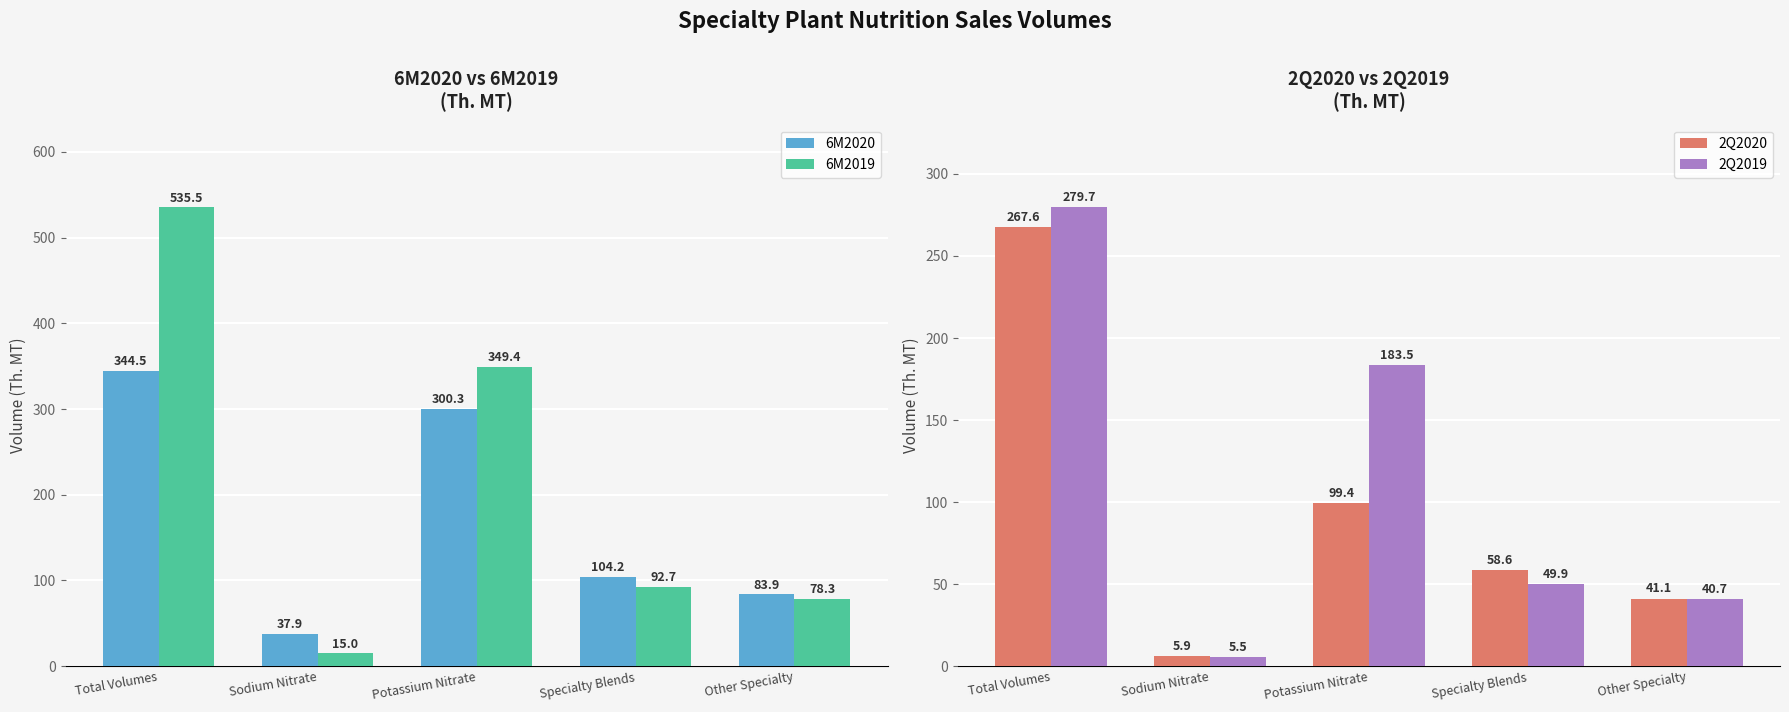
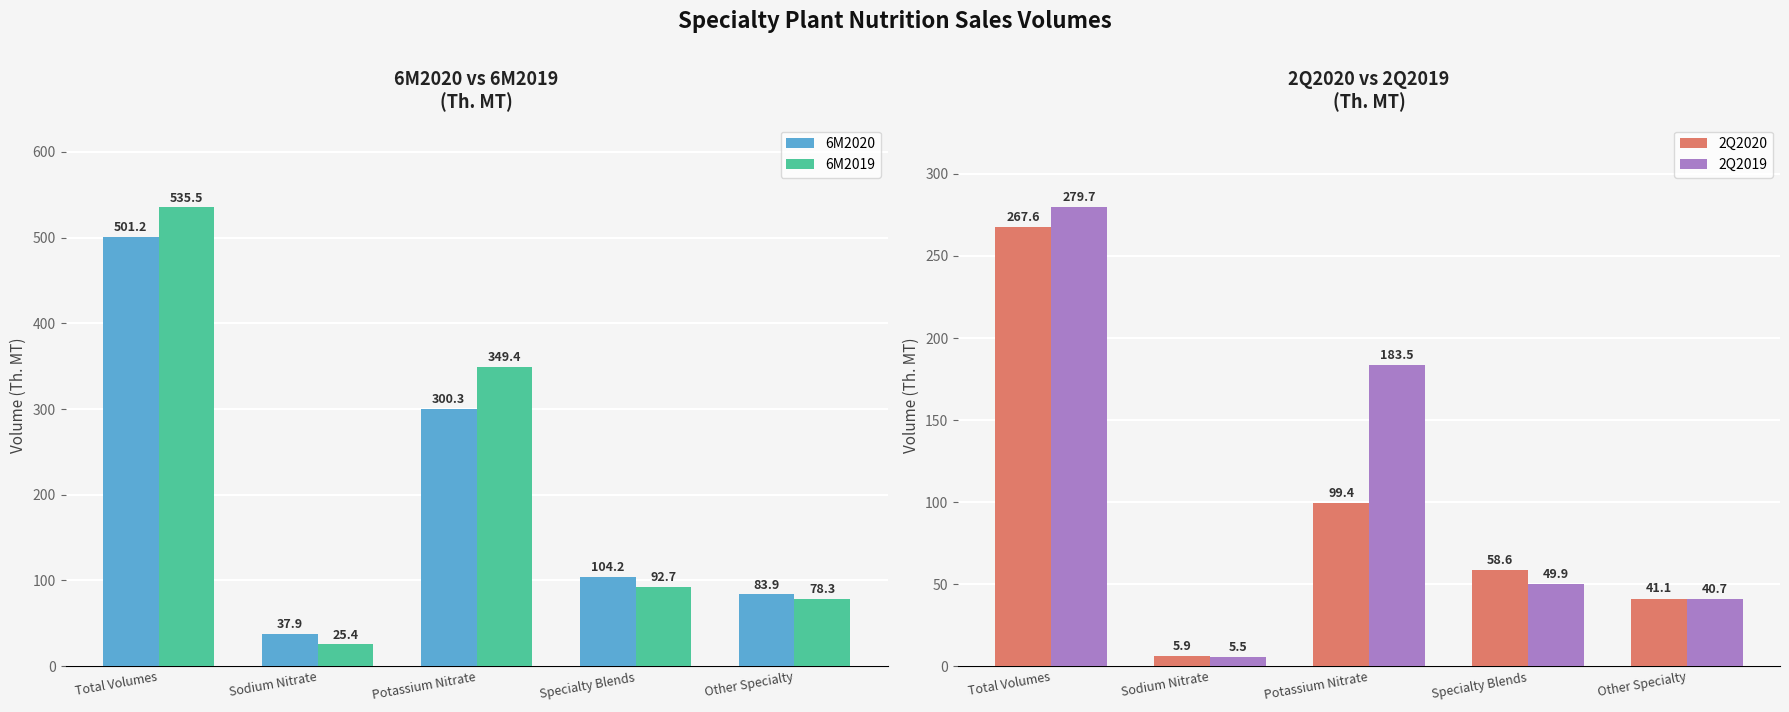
6M2020 vs 6M2019 (Th. MT), 6M2020, Total Volumes: 344.5 -> 501.2
6M2020 vs 6M2019 (Th. MT), 6M2019, Sodium Nitrate: 15.0 -> 25.4
